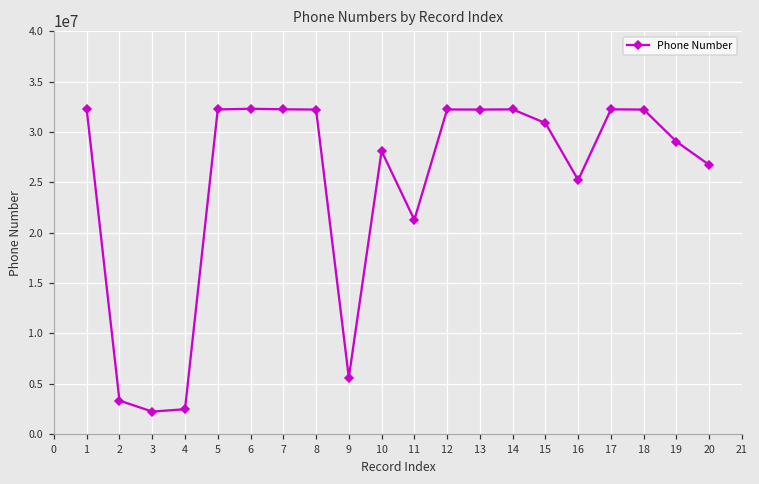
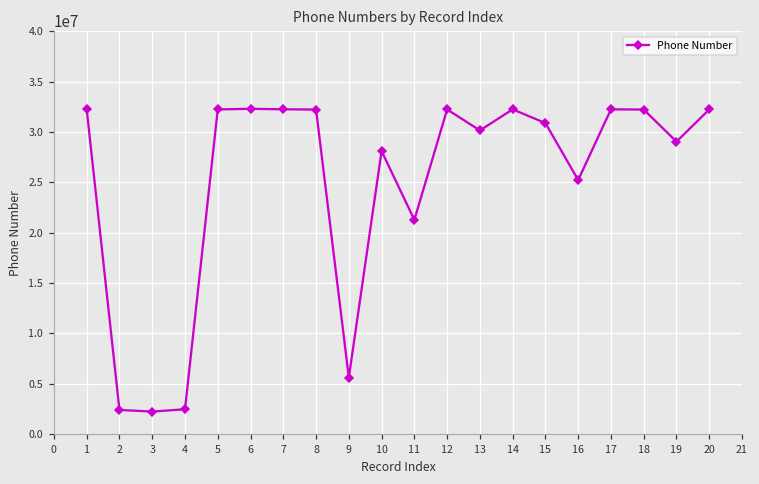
2: 3000000 -> 2000000
13: 32000000 -> 30000000
20: 27000000 -> 32000000
